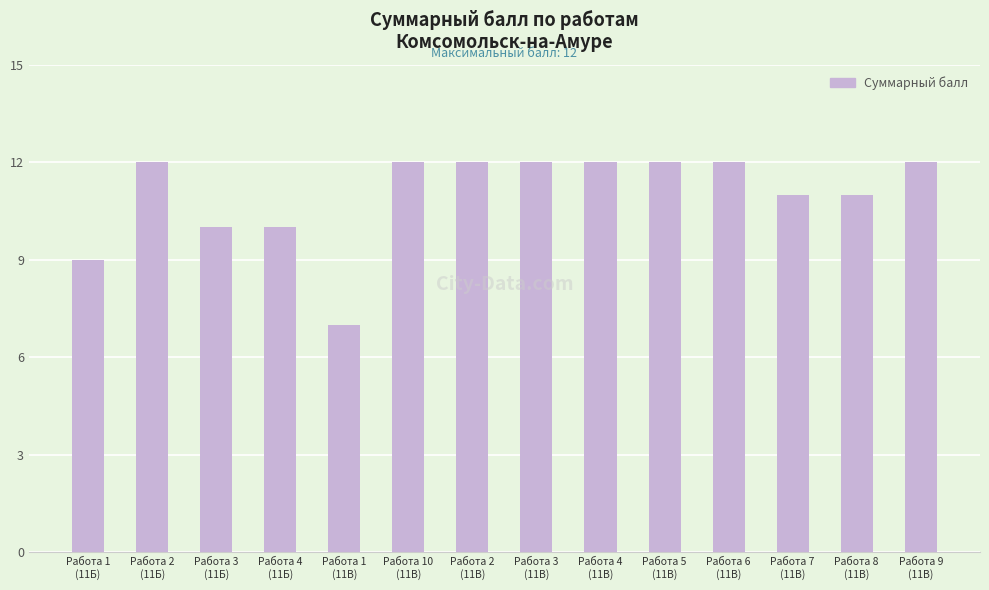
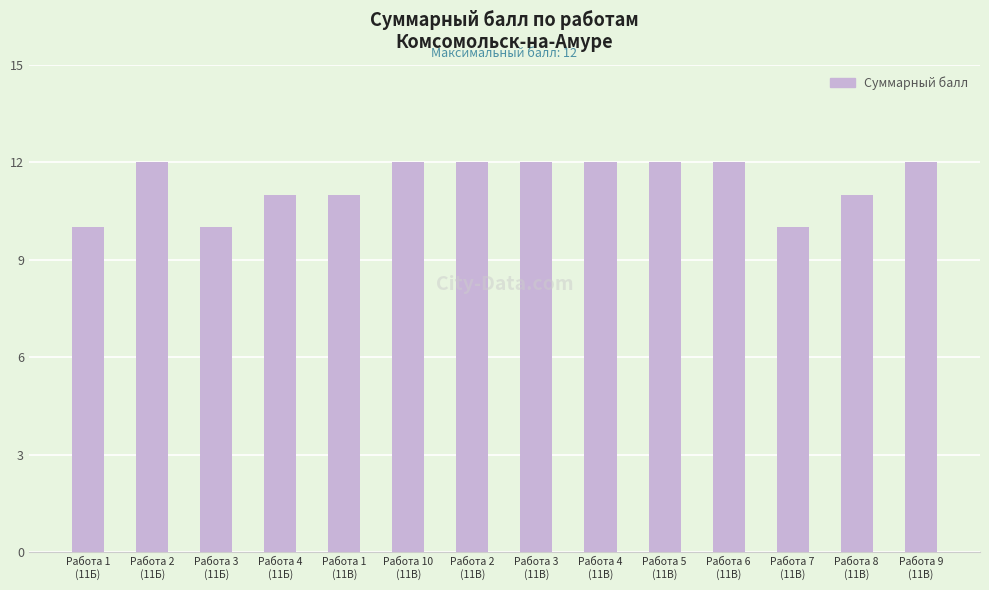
Работа 1 (11Б): 9 -> 10
Работа 4 (11Б): 10 -> 11
Работа 1 (11В): 7 -> 11
Работа 7 (11В): 11 -> 10
